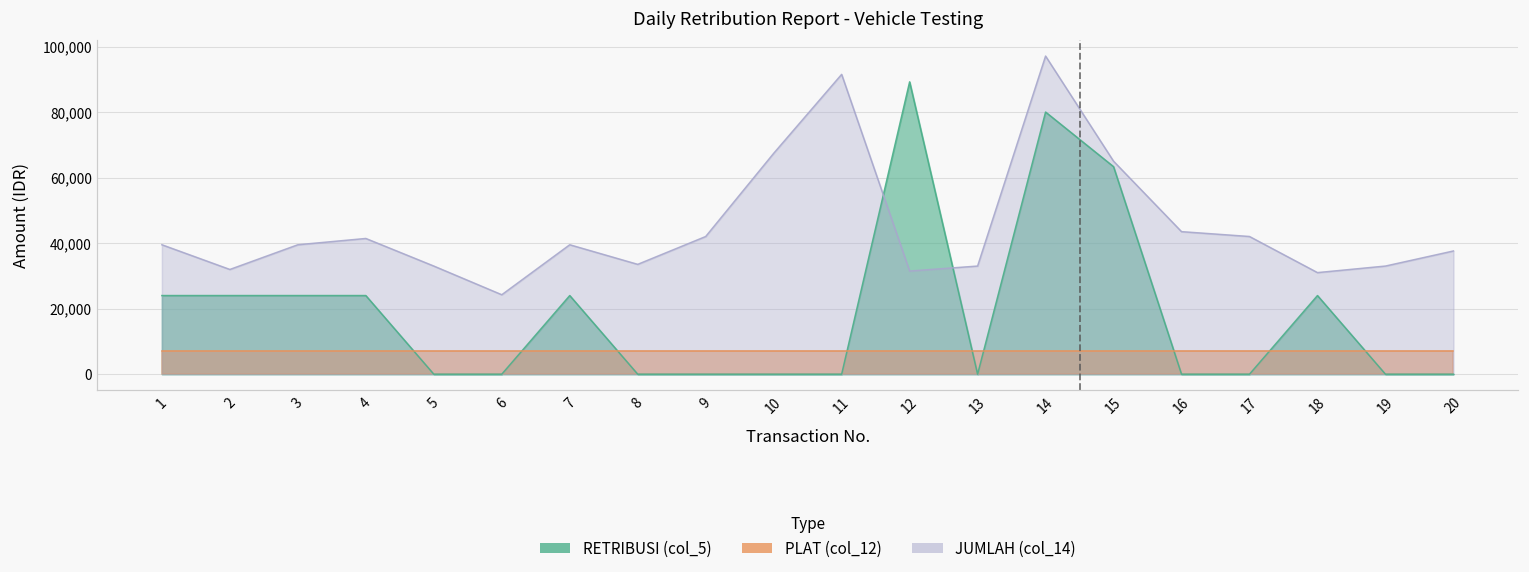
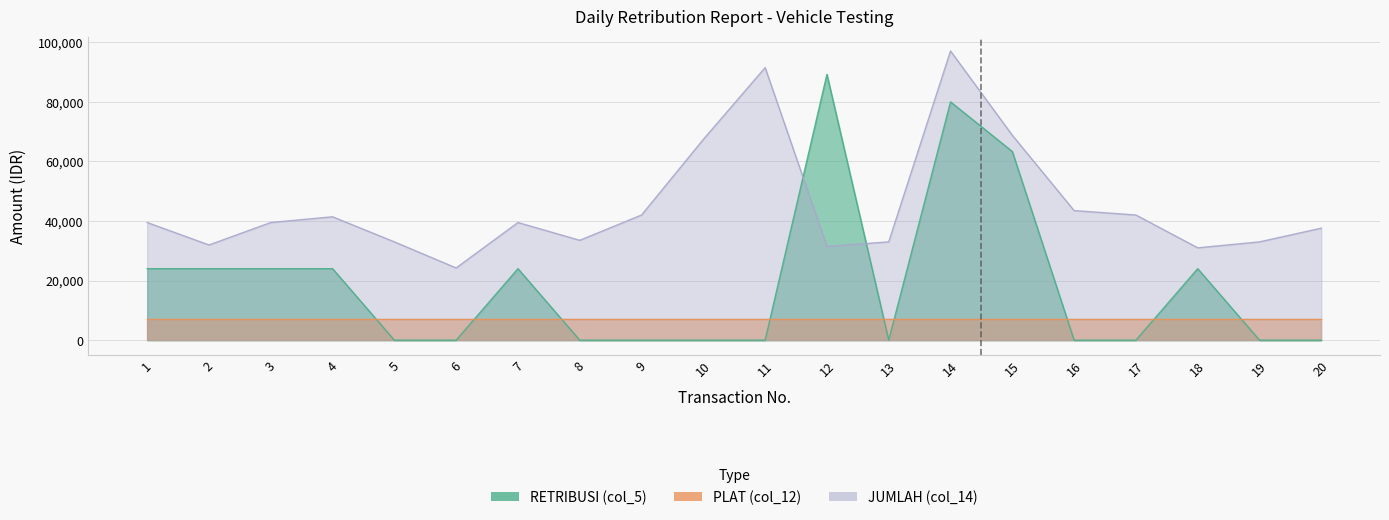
JUMLAH (col_14), 15: 65,000 -> 69,000
